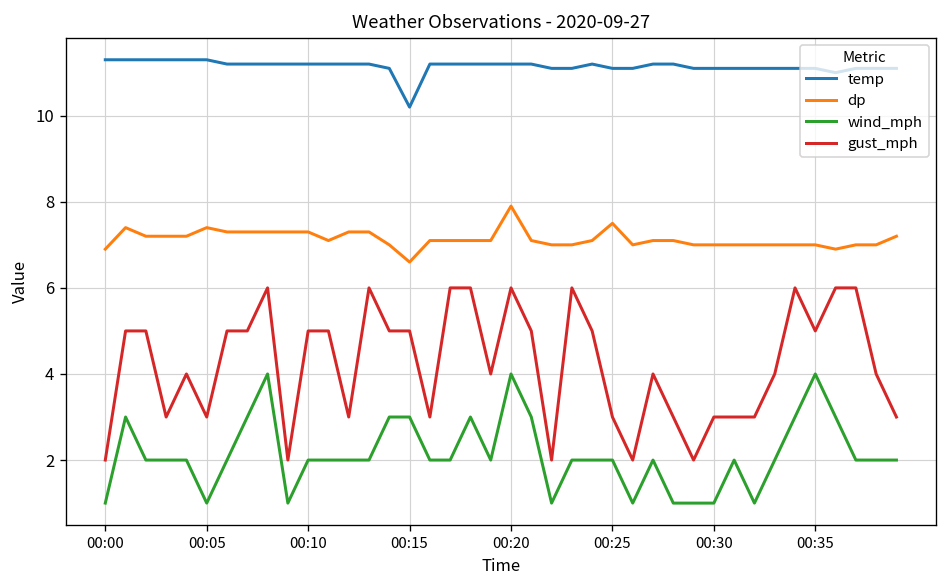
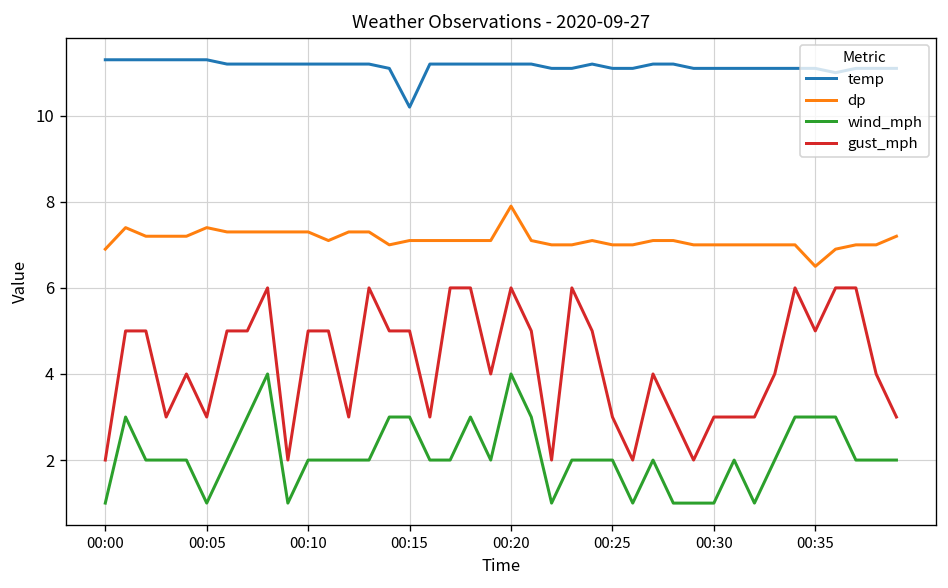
dp, 00:15: 6.6 -> 7.1
dp, 00:25: 7.5 -> 7.0
dp, 00:35: 7.0 -> 6.5
wind_mph, 00:35: 4 -> 3
